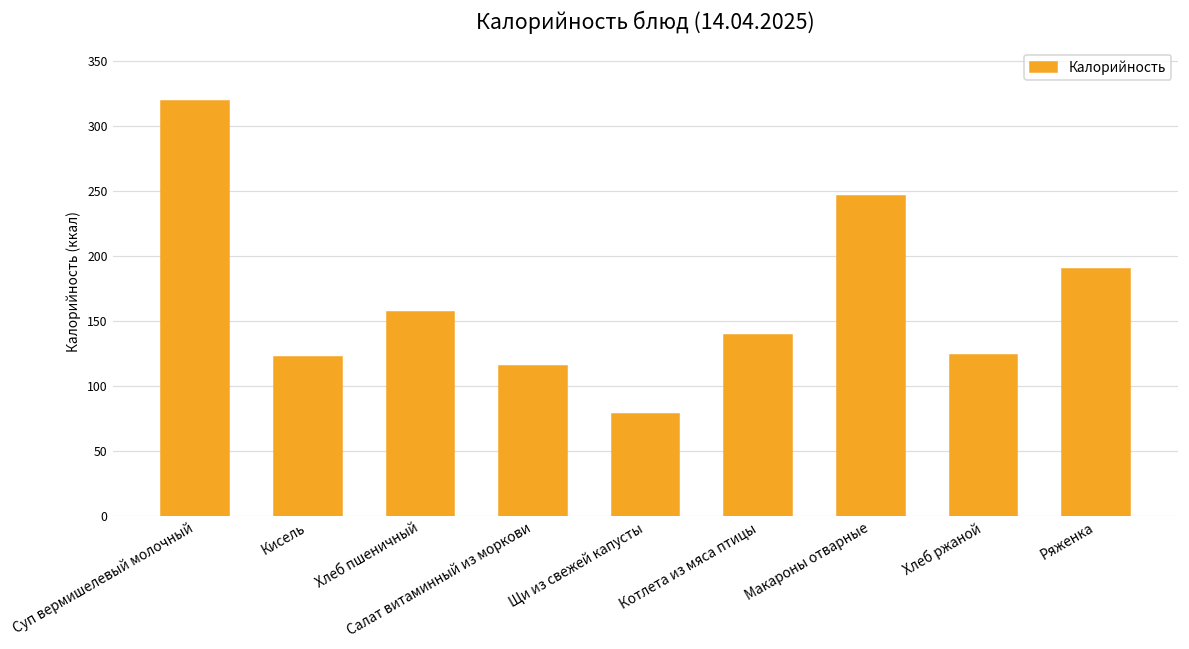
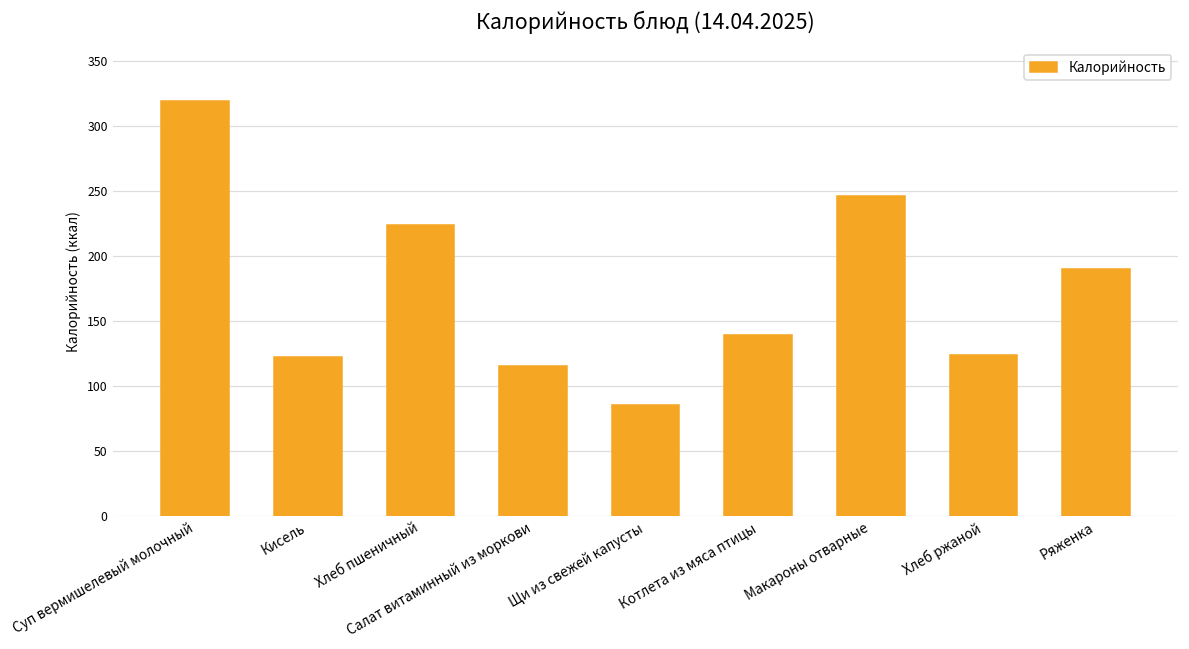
Хлеб пшеничный: 157 -> 224
Щи из свежей капусты: 78 -> 85
